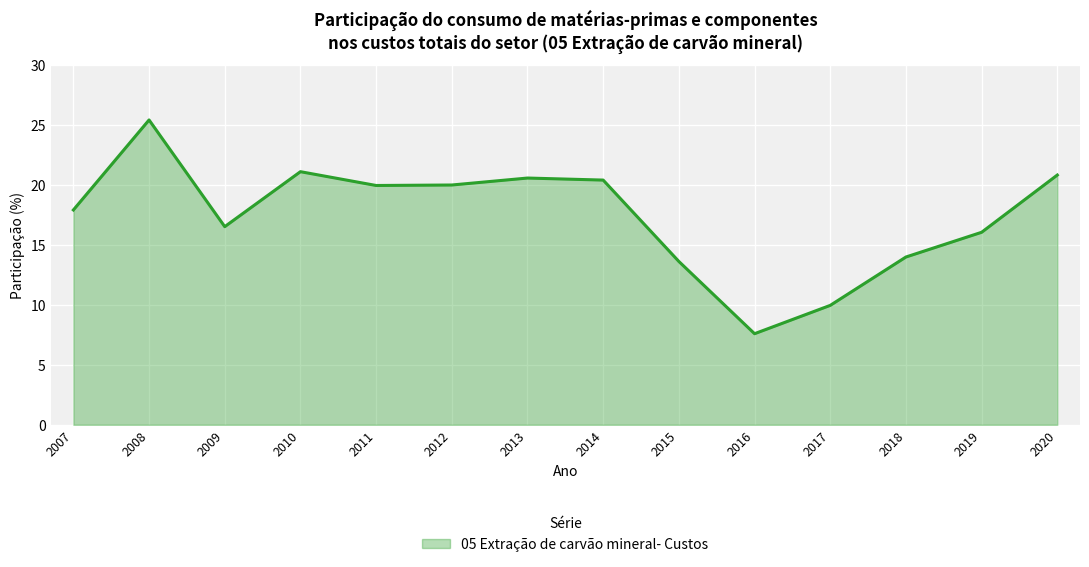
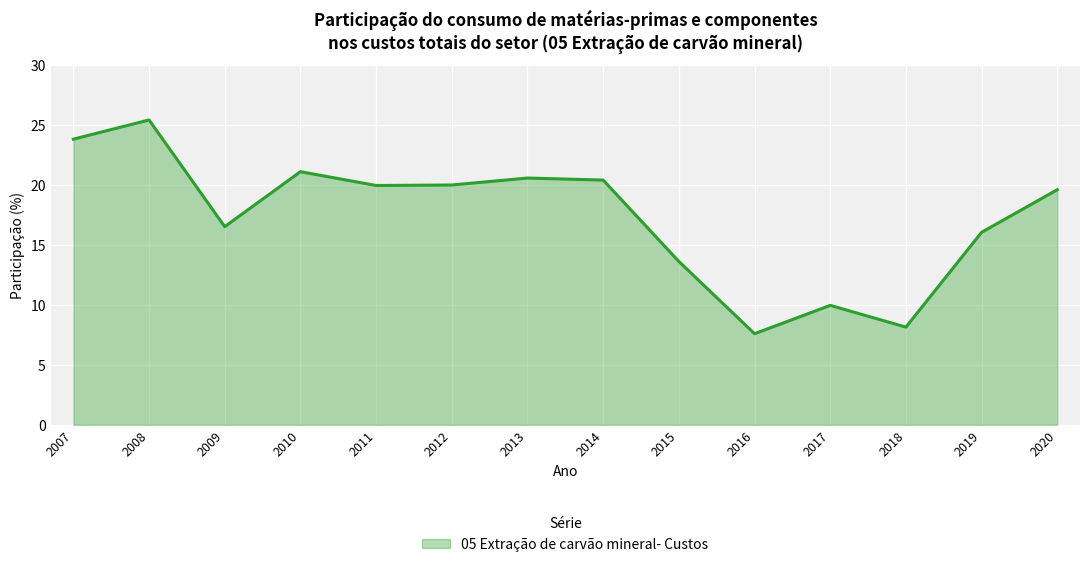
2007: 17.9 -> 23.8
2018: 14.0 -> 8.1
2020: 20.8 -> 19.6
